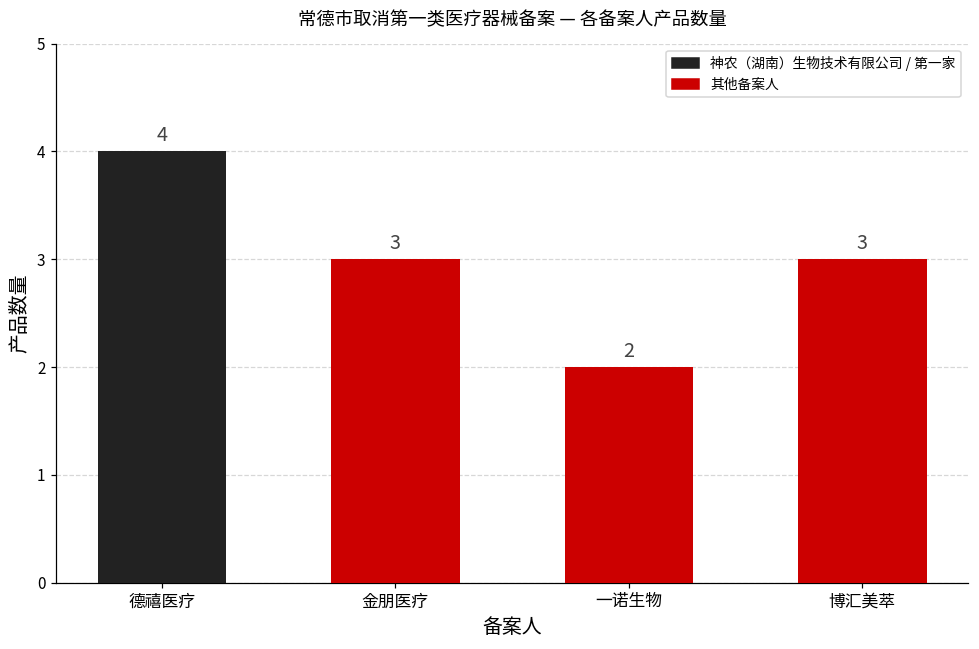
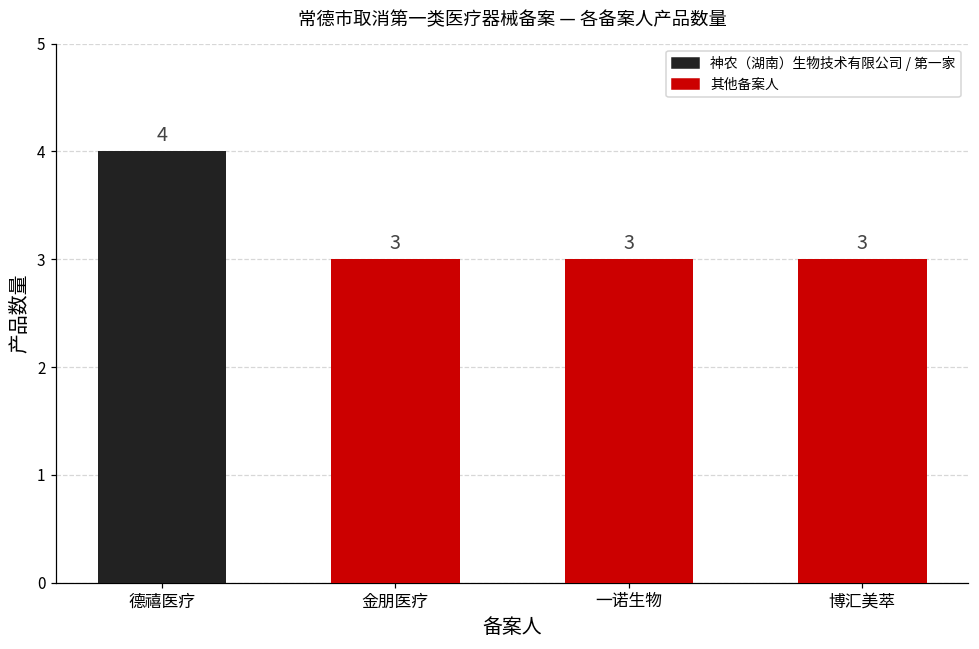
一诺生物: 2 -> 3
